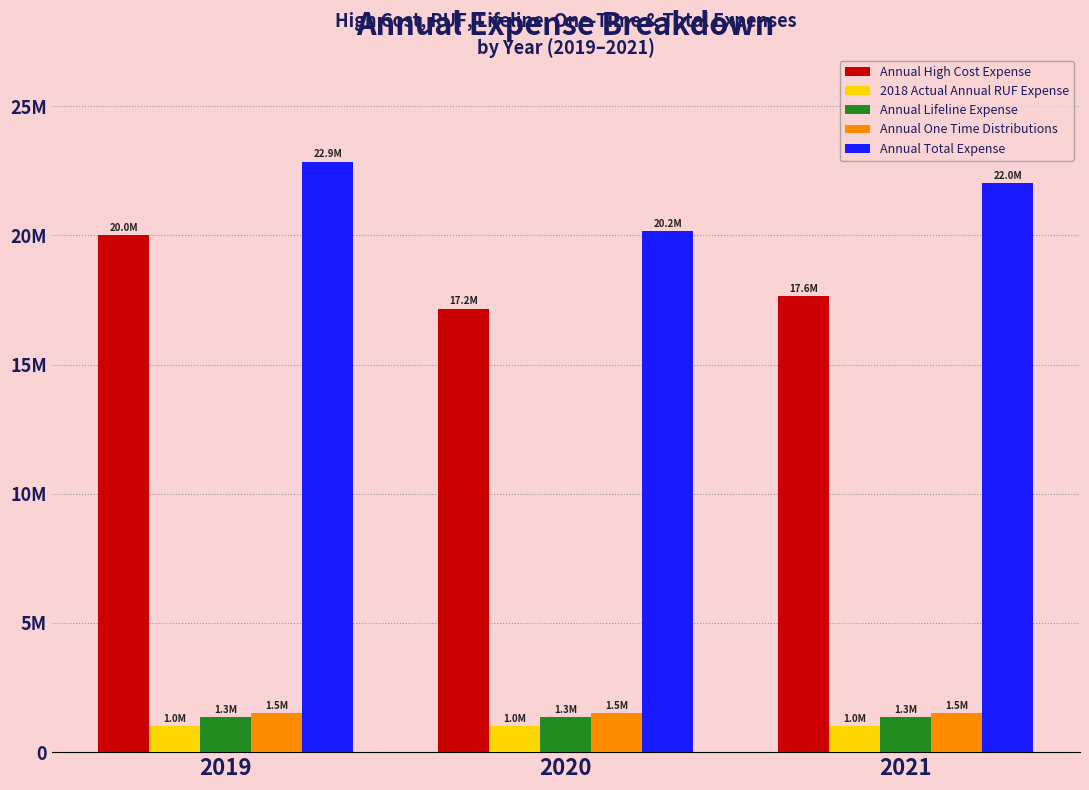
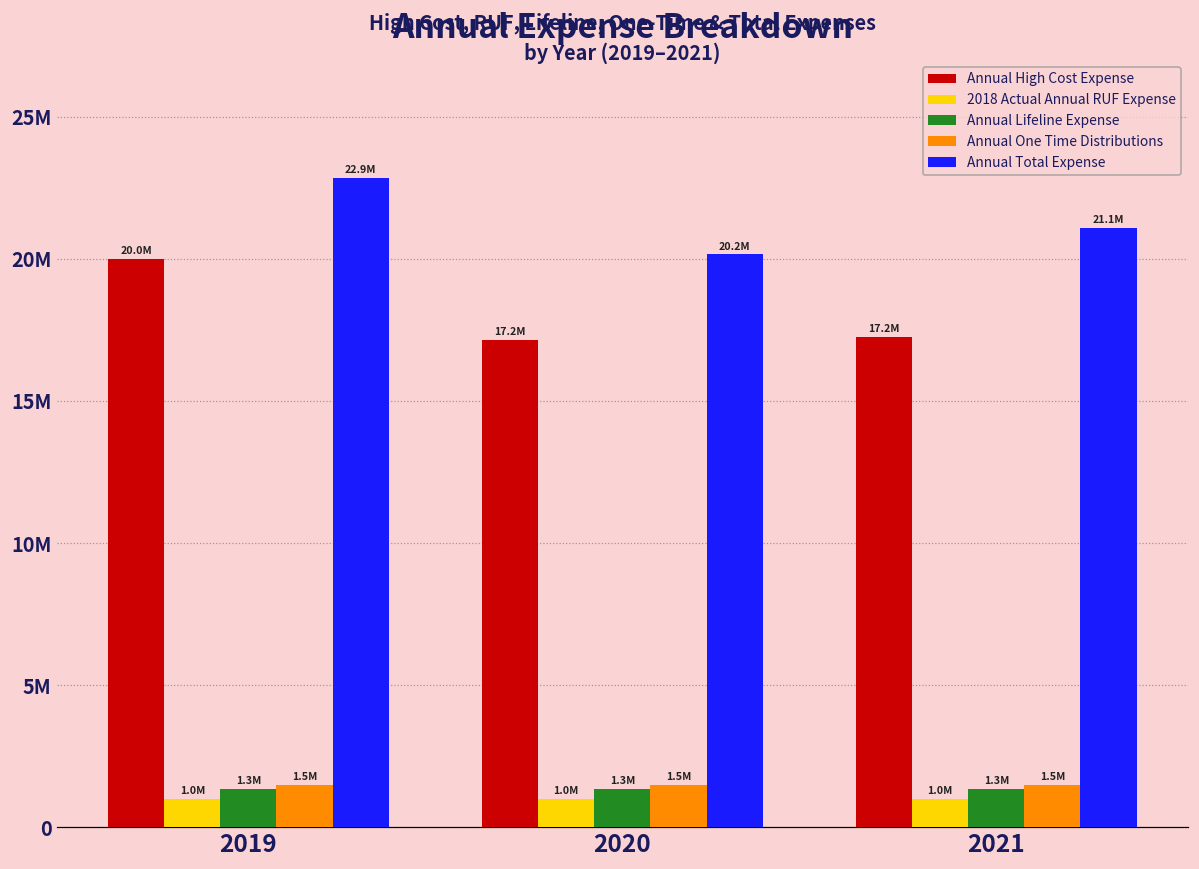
Annual High Cost Expense, 2021: 17.6M -> 17.2M
Annual Total Expense, 2021: 22.0M -> 21.1M
